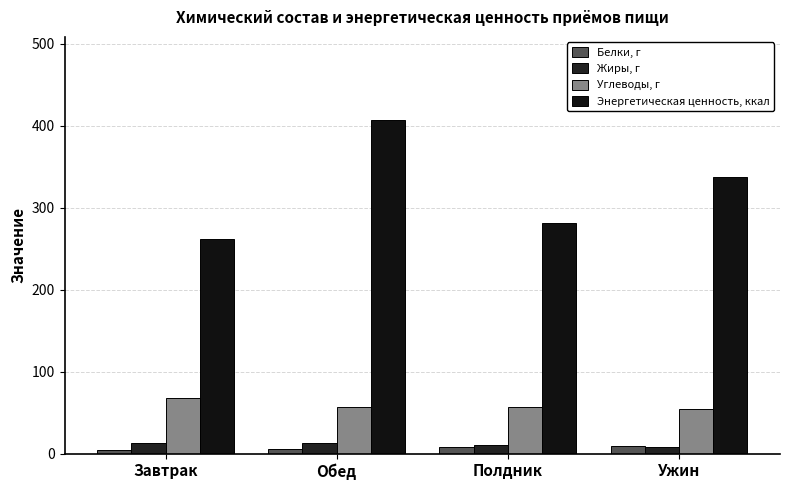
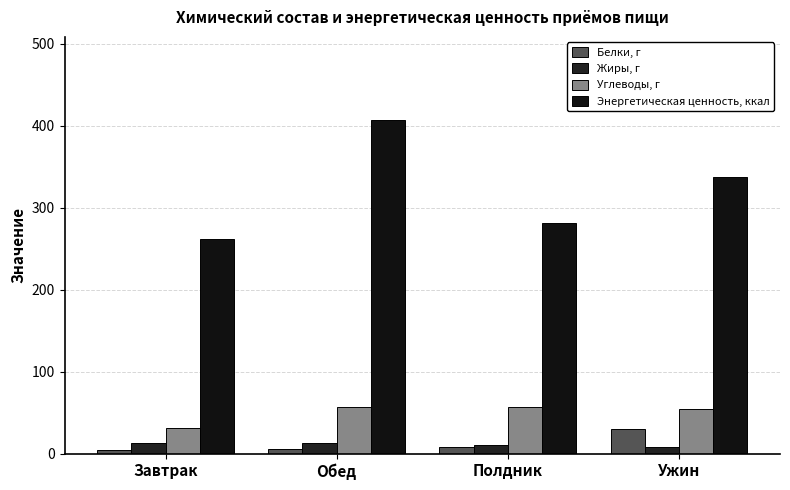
Углеводы, г, Завтрак: 70 -> 30
Белки, г, Ужин: 10 -> 30
